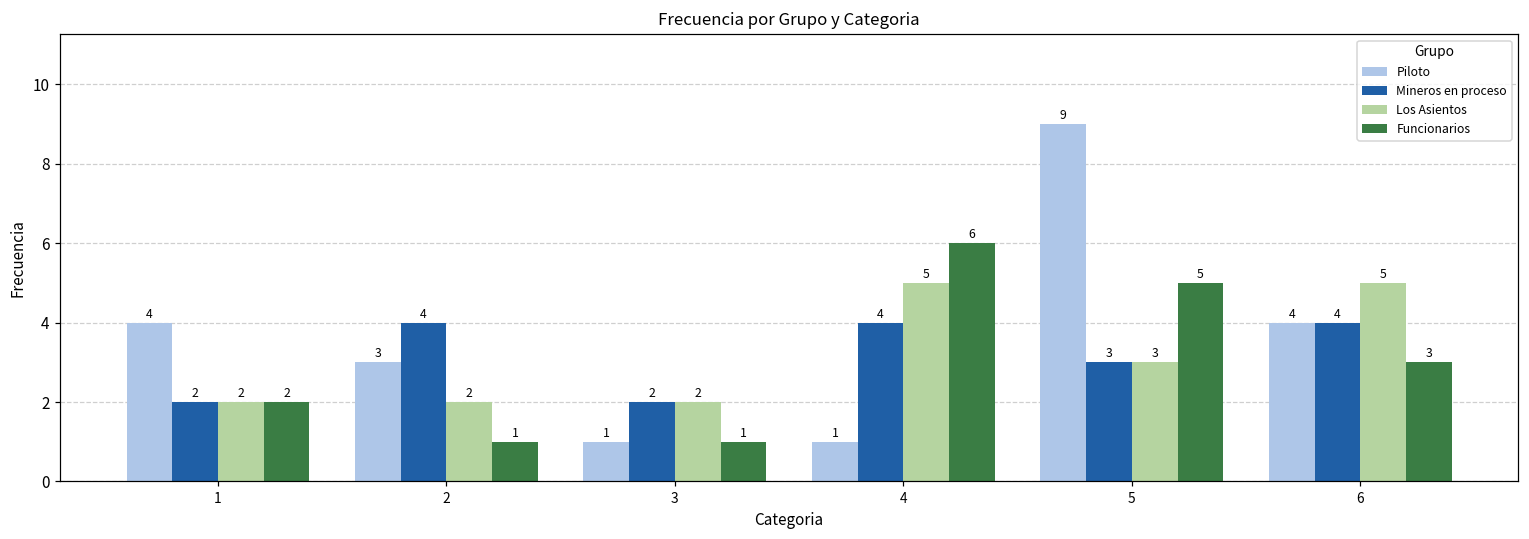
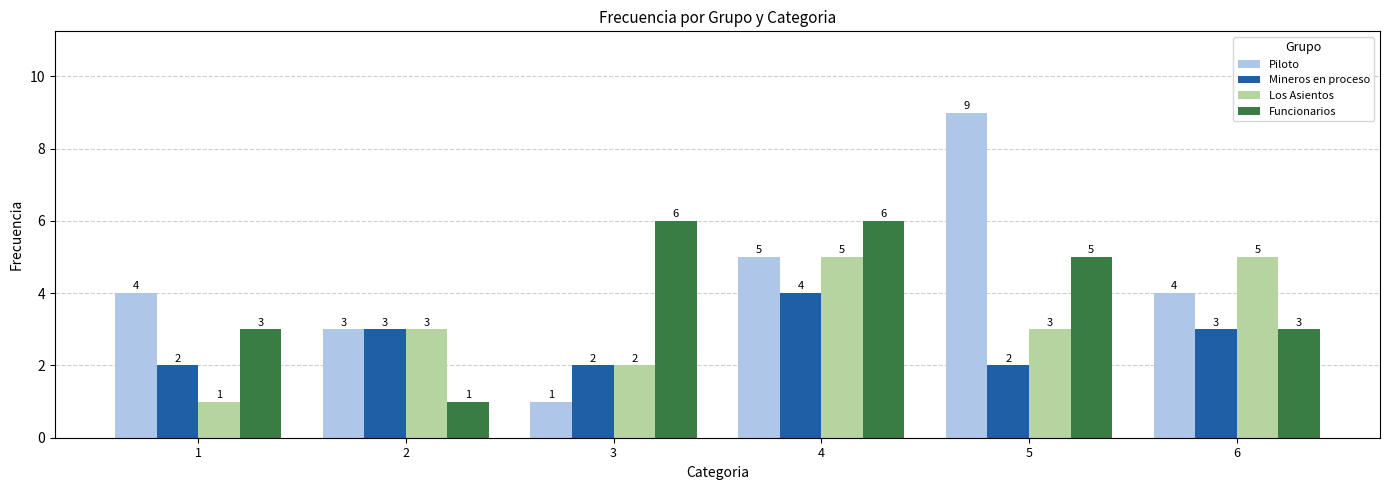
Los Asientos, 1: 2 -> 1
Funcionarios, 1: 2 -> 3
Mineros en proceso, 2: 4 -> 3
Los Asientos, 2: 2 -> 3
Funcionarios, 3: 1 -> 6
Piloto, 4: 1 -> 5
Mineros en proceso, 5: 3 -> 2
Mineros en proceso, 6: 4 -> 3
